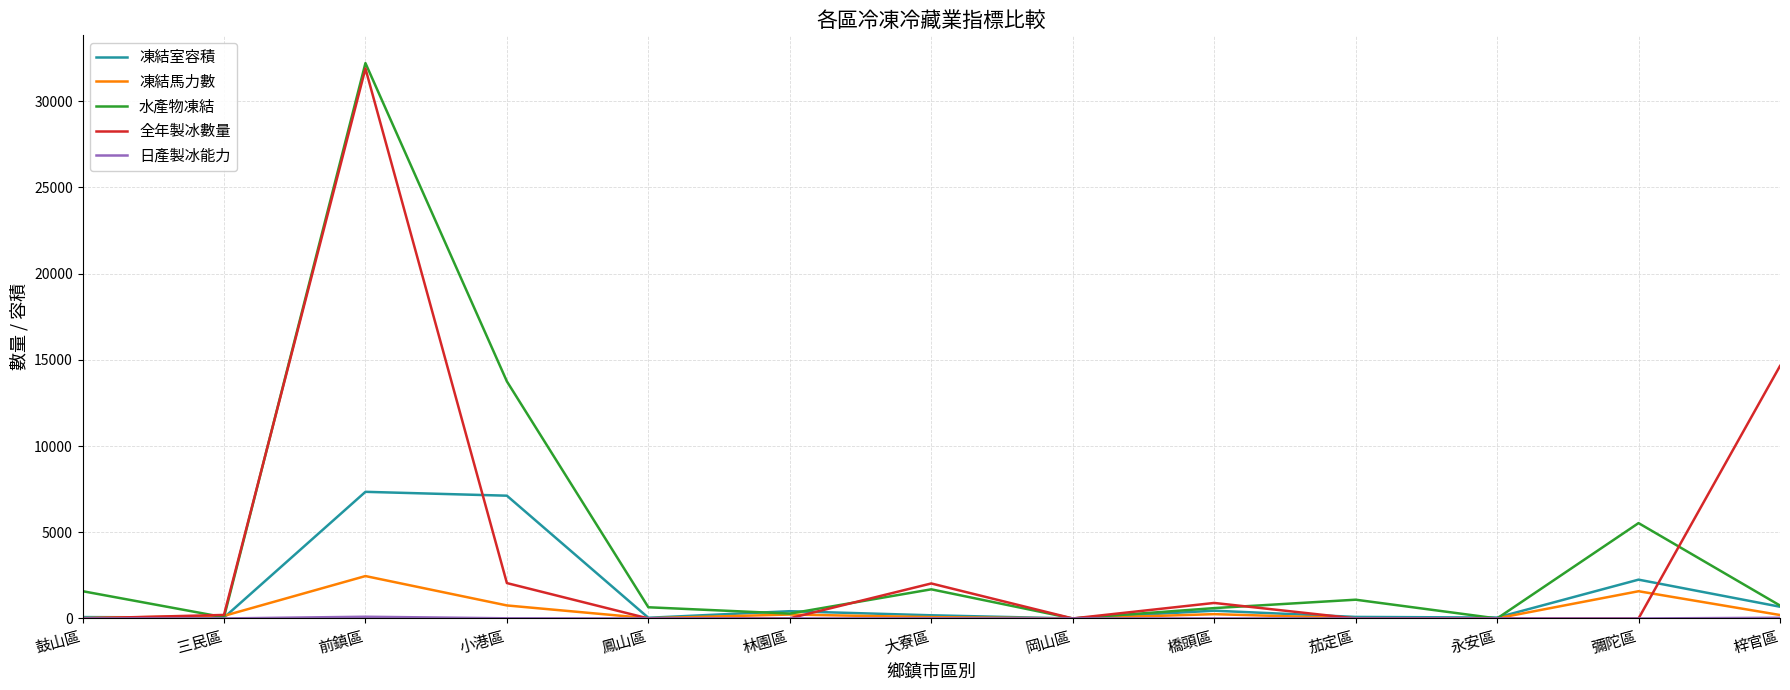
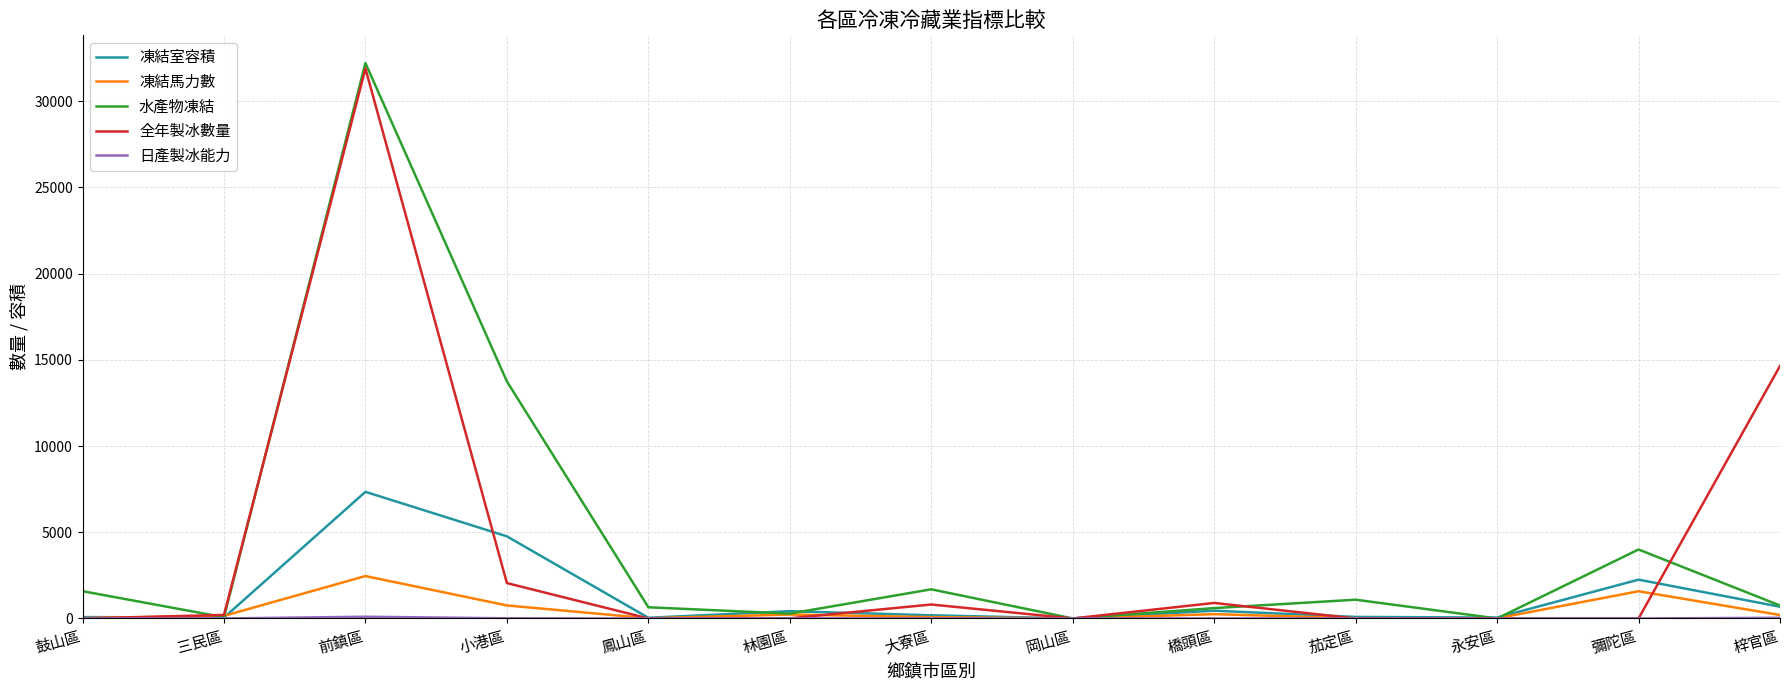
凍結室容積, 小港區: 7100 -> 4800
全年製冰數量, 大寮區: 2000 -> 800
水產物凍結, 彌陀區: 5500 -> 4000
